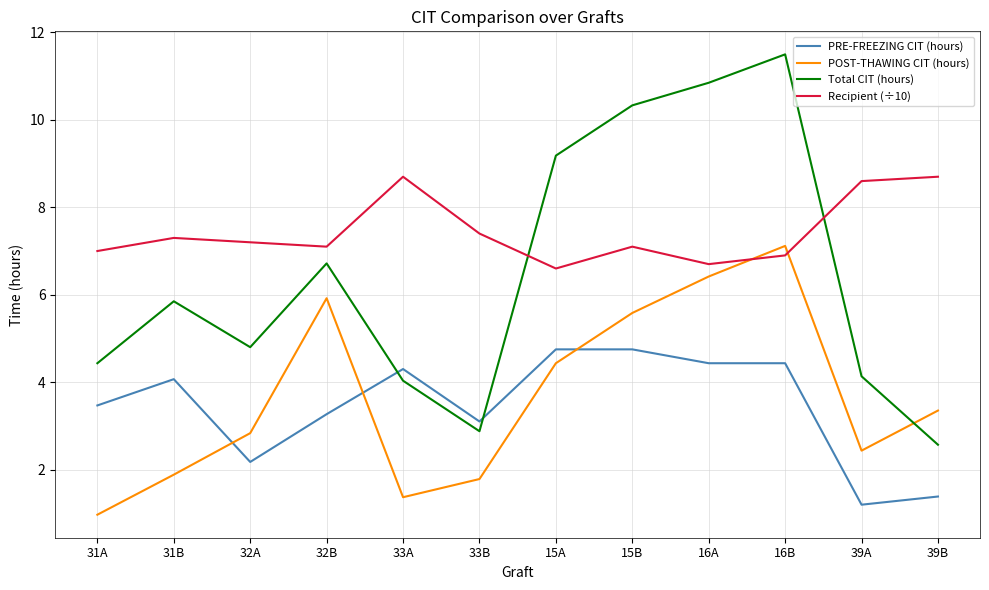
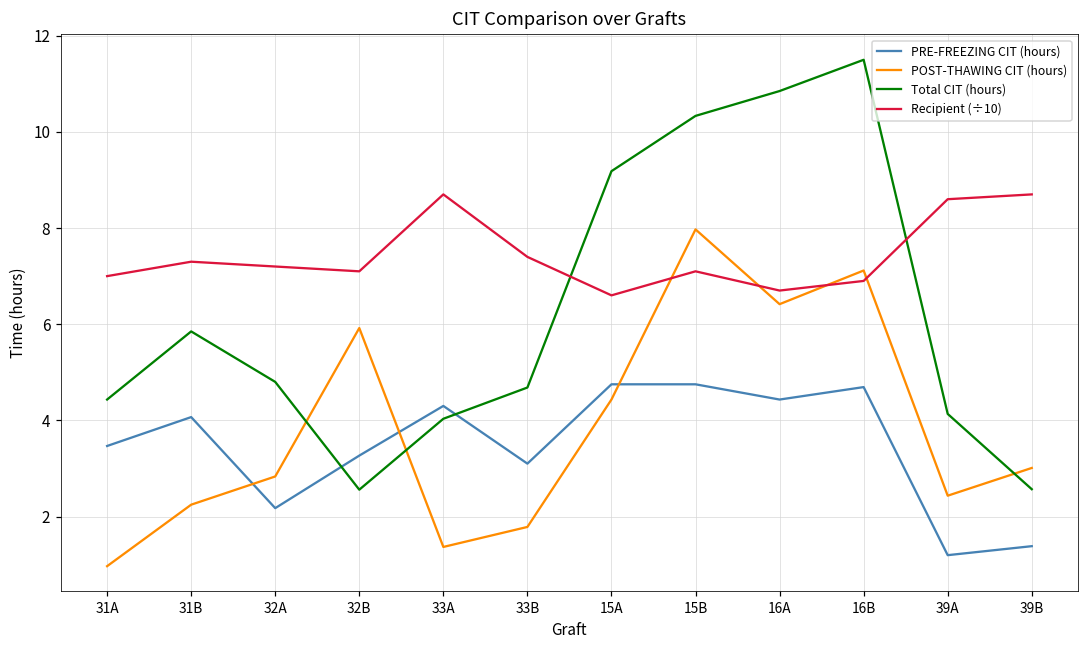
POST-THAWING CIT (hours), 31B: 1.9 -> 2.2
Total CIT (hours), 32B: 6.7 -> 2.6
Total CIT (hours), 33B: 2.9 -> 4.7
POST-THAWING CIT (hours), 15B: 5.6 -> 8.0
PRE-FREEZING CIT (hours), 16B: 4.4 -> 4.7
POST-THAWING CIT (hours), 39B: 3.4 -> 3.0
